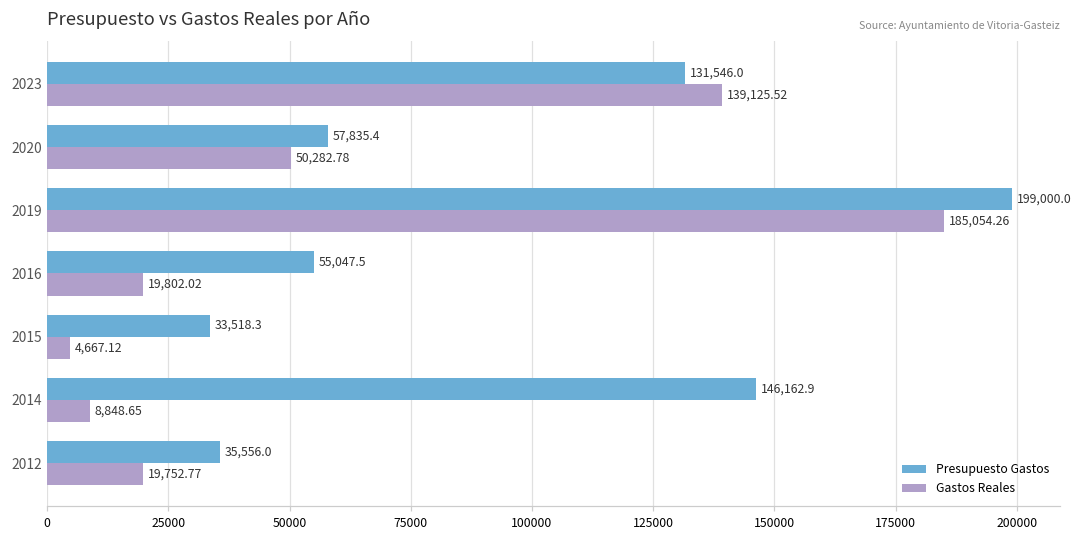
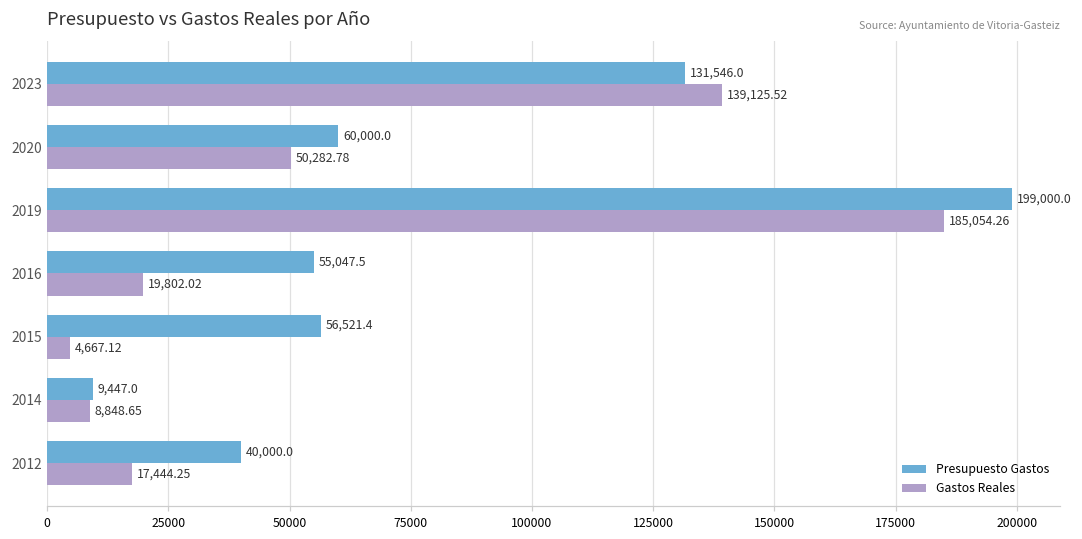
Presupuesto Gastos, 2020: 57,835.4 -> 60,000.0
Presupuesto Gastos, 2015: 33,518.3 -> 56,521.4
Presupuesto Gastos, 2014: 146,162.9 -> 9,447.0
Presupuesto Gastos, 2012: 35,556.0 -> 40,000.0
Gastos Reales, 2012: 19,752.77 -> 17,444.25
